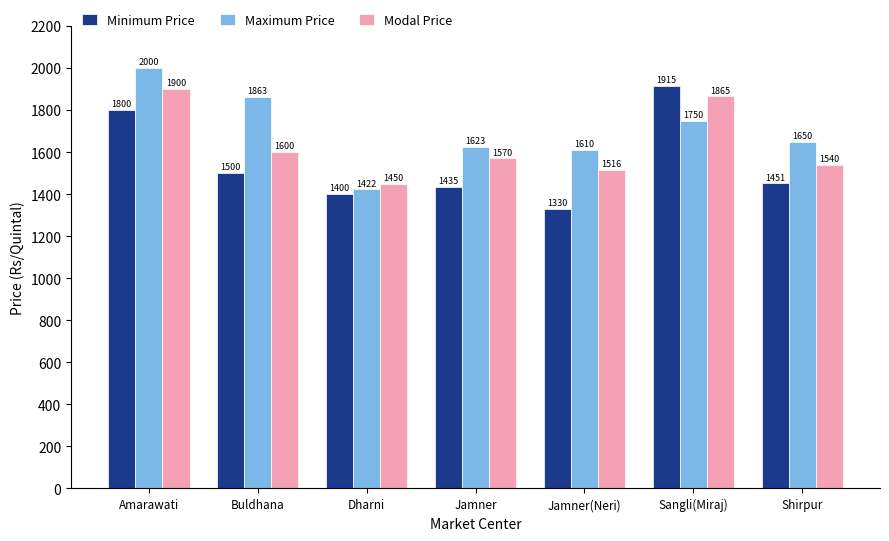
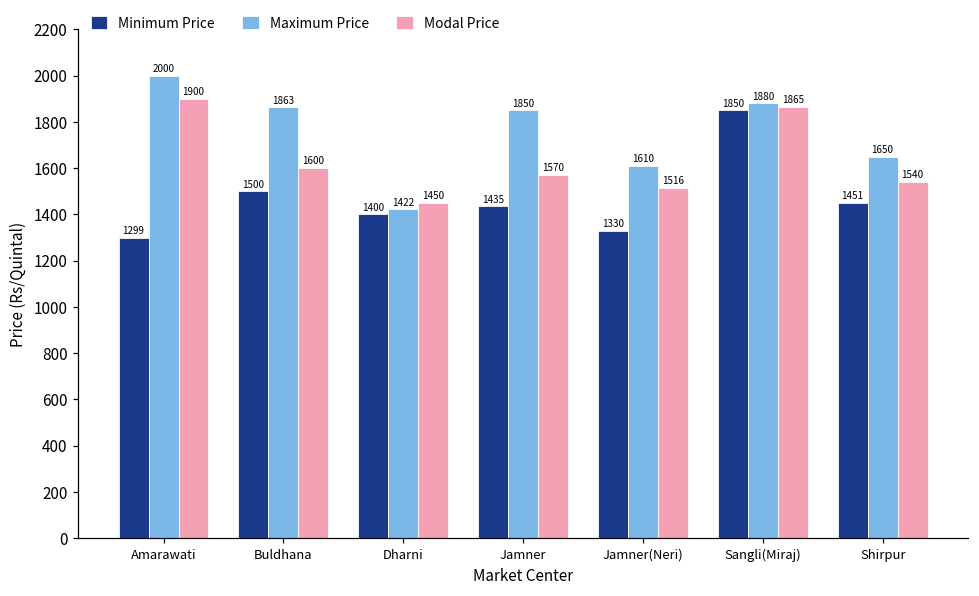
Minimum Price, Amarawati: 1800 -> 1299
Maximum Price, Jamner: 1623 -> 1850
Minimum Price, Sangli(Miraj): 1915 -> 1850
Maximum Price, Sangli(Miraj): 1750 -> 1880
